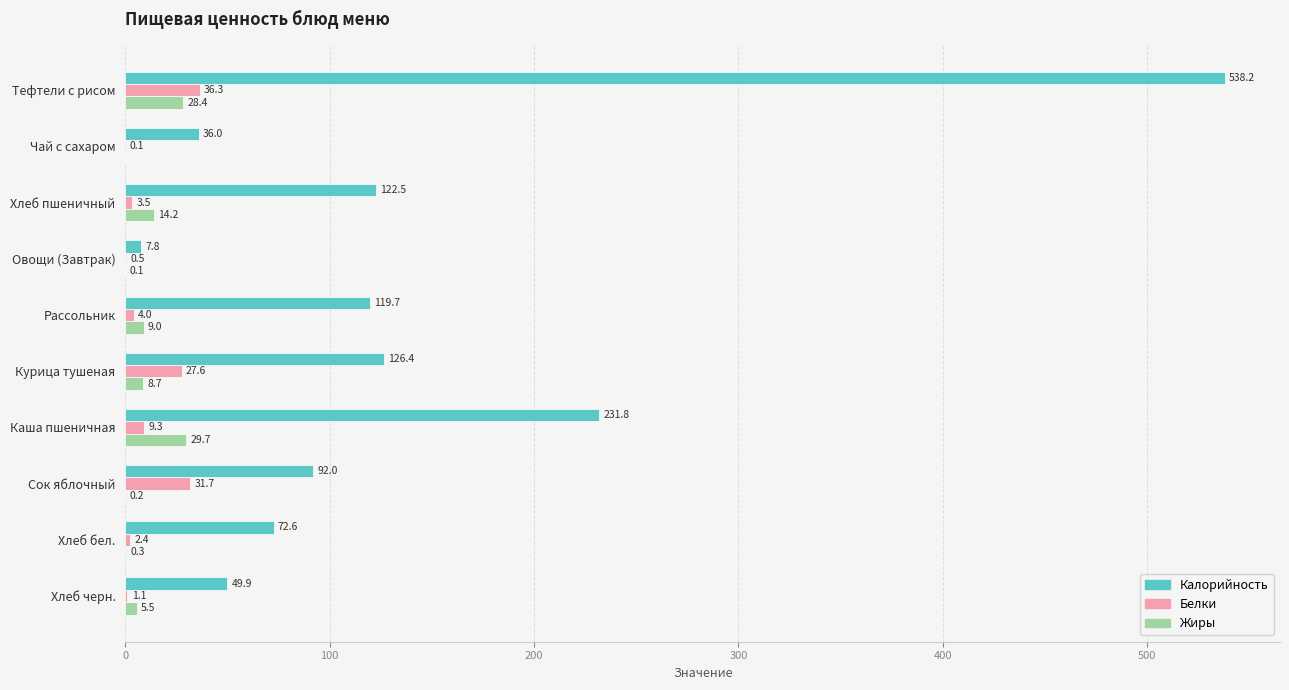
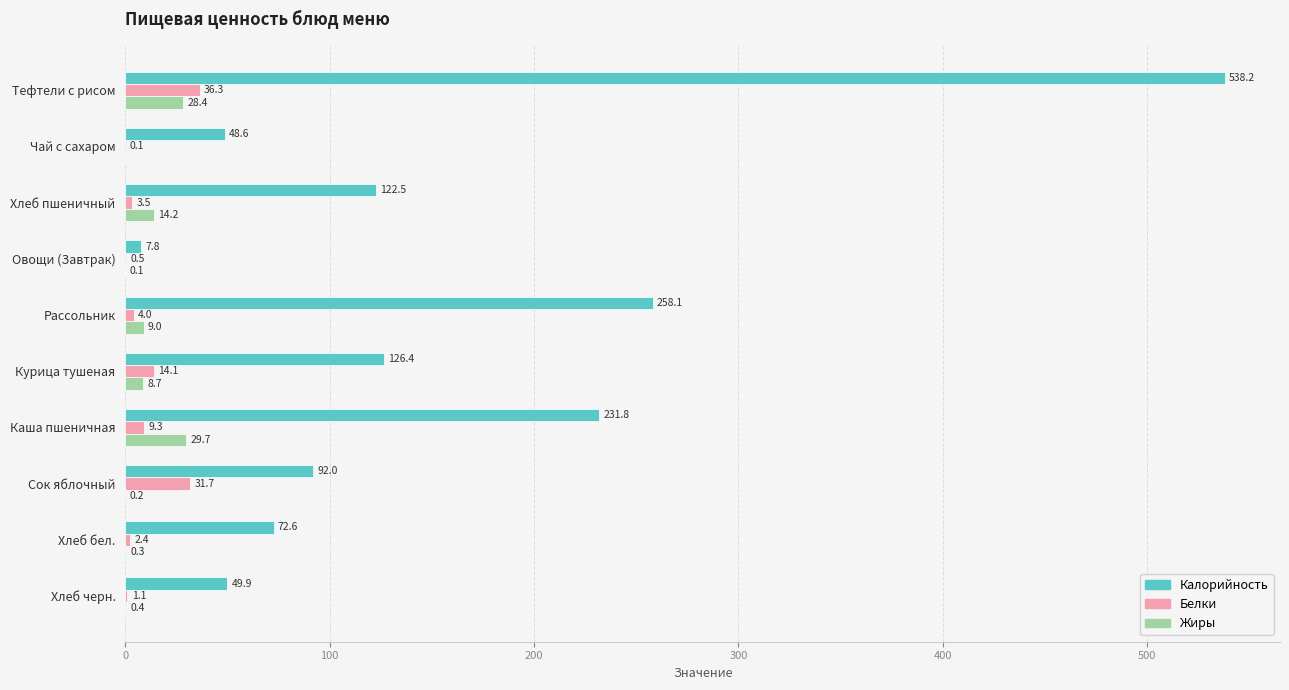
Калорийность, Чай с сахаром: 36.0 -> 48.6
Калорийность, Рассольник: 119.7 -> 258.1
Белки, Курица тушеная: 27.6 -> 14.1
Жиры, Хлеб черн.: 5.5 -> 0.4
